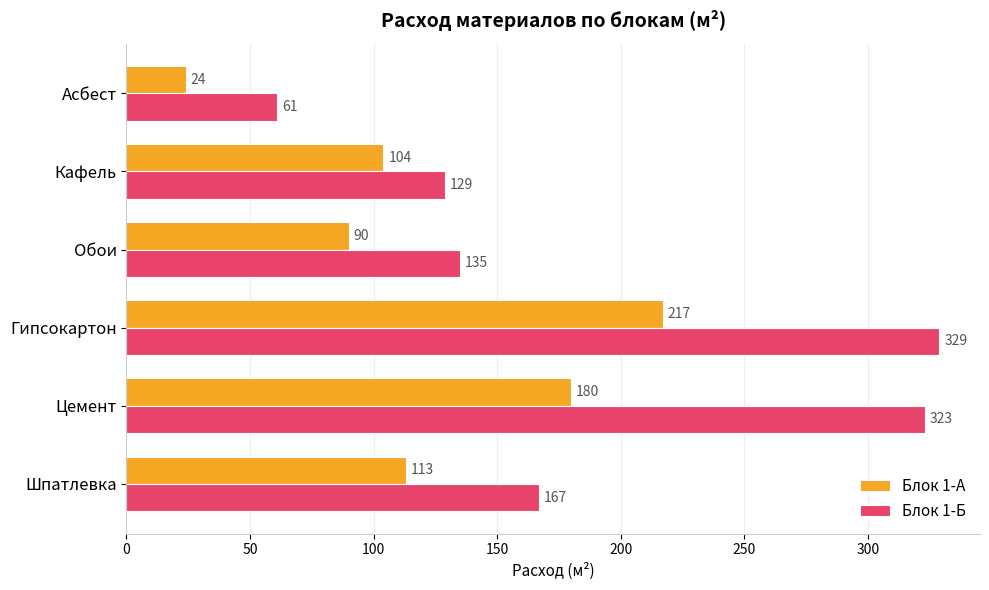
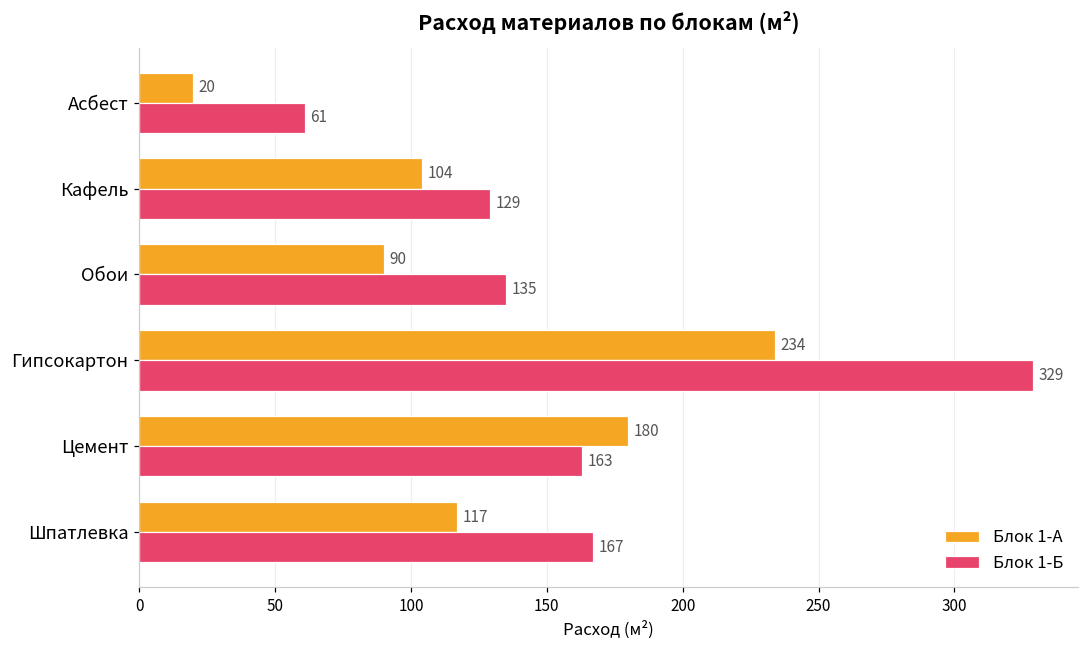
Блок 1-А, Асбест: 24 -> 20
Блок 1-А, Гипсокартон: 217 -> 234
Блок 1-Б, Цемент: 323 -> 163
Блок 1-А, Шпатлевка: 113 -> 117
